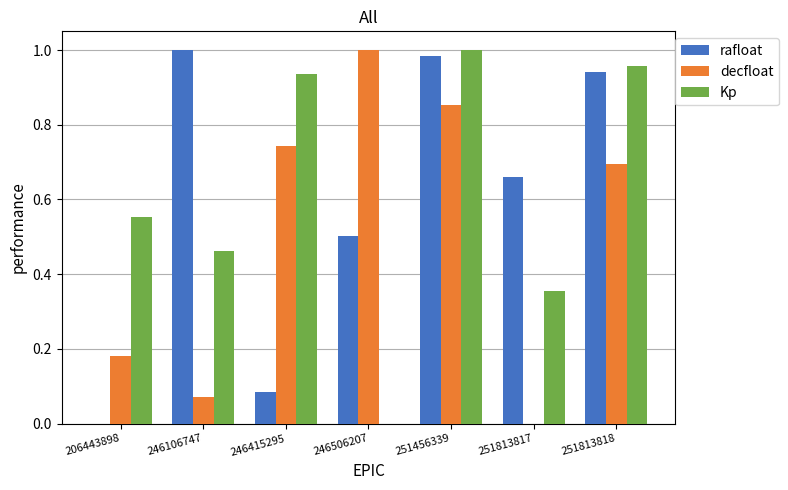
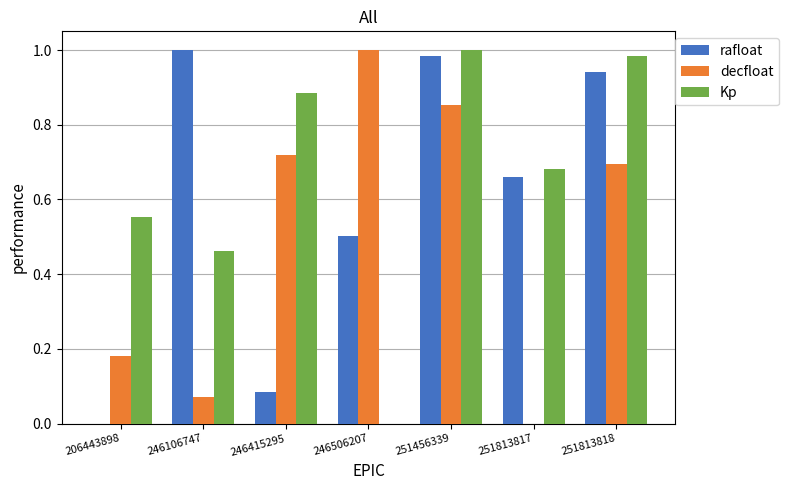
decfloat, 246415295: 0.74 -> 0.72
Kp, 246415295: 0.94 -> 0.89
Kp, 251813817: 0.35 -> 0.68
Kp, 251813818: 0.96 -> 0.98
